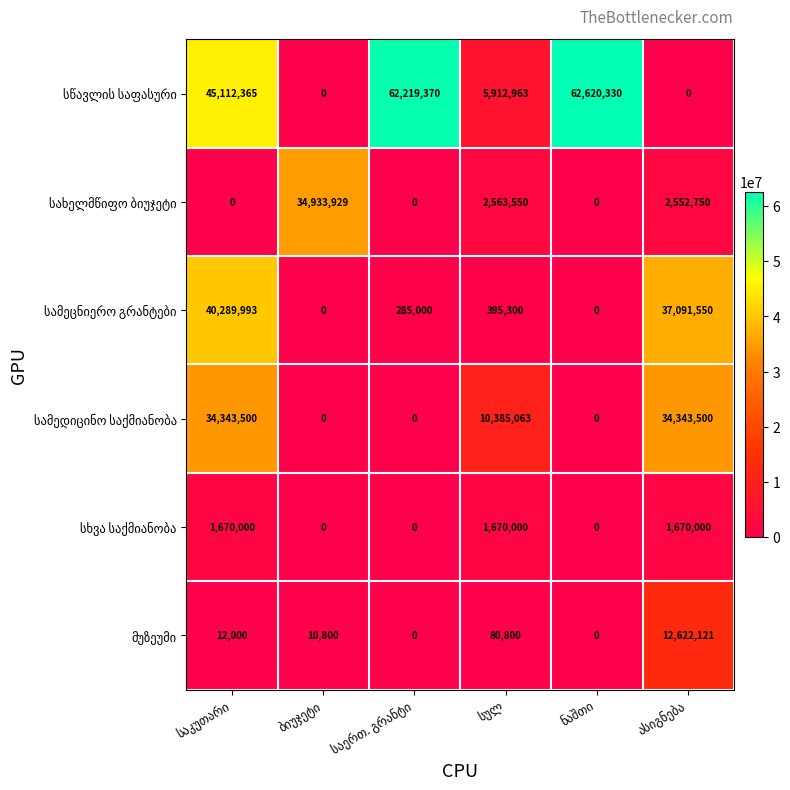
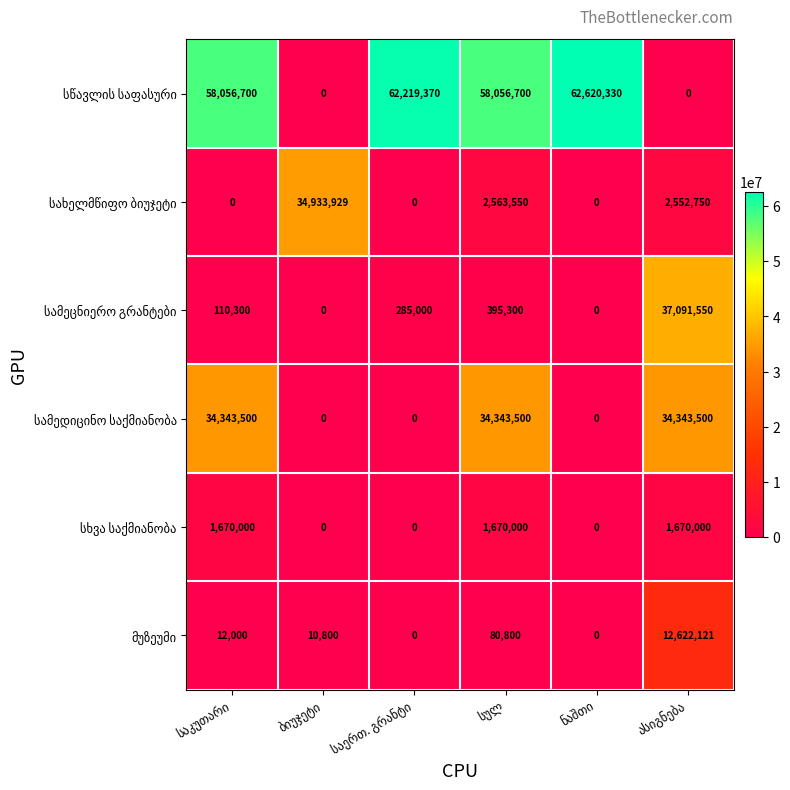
სწავლის საფასური, საკუთარი: 45,112,365 -> 58,056,700
სწავლის საფასური, სულ: 5,912,963 -> 58,056,700
სამეცნიერო გრანტები, საკუთარი: 40,289,993 -> 110,300
სამედიცინო საქმიანობა, სულ: 10,385,063 -> 34,343,500
